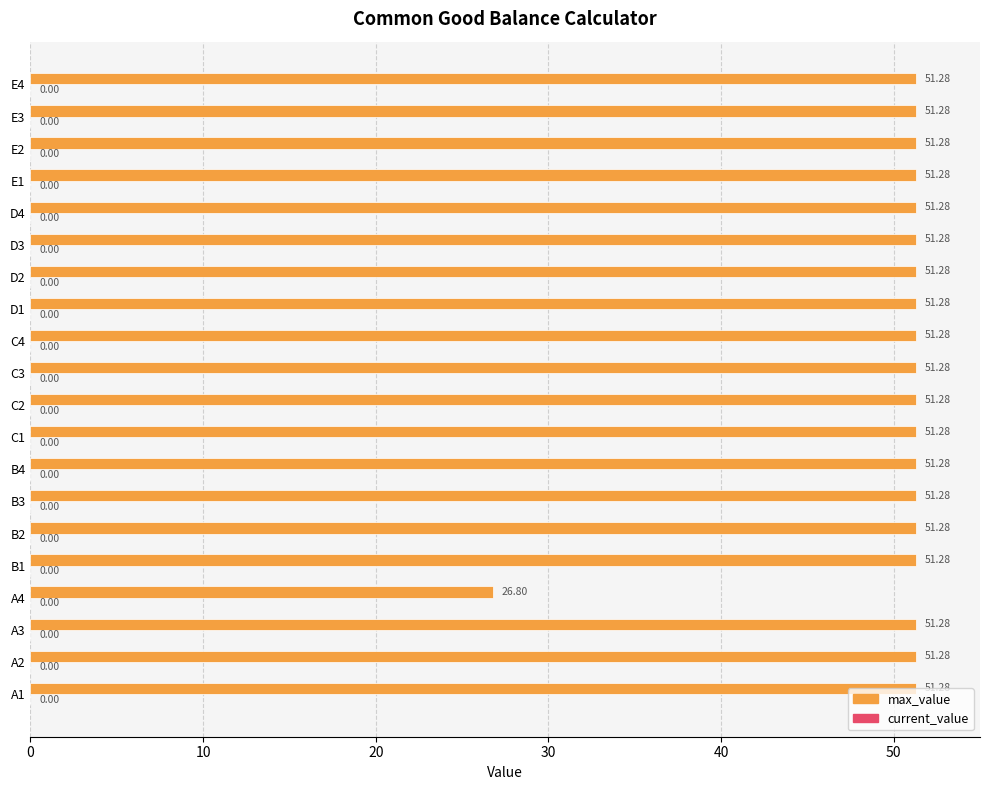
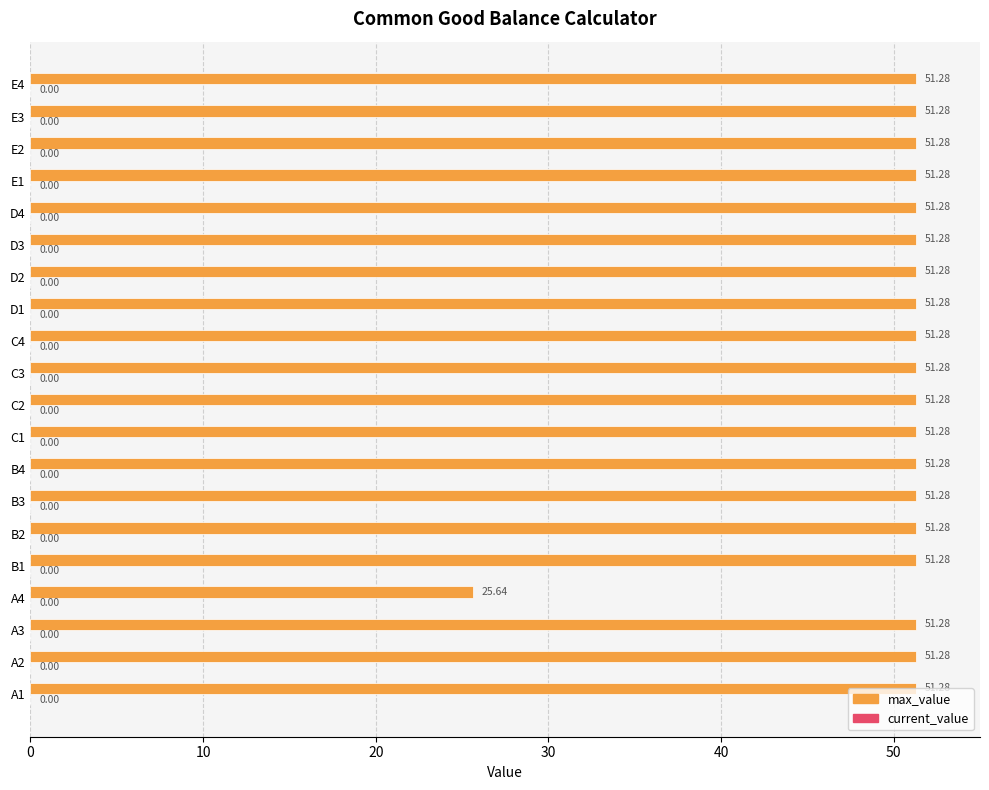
max_value, A4: 26.80 -> 25.64
